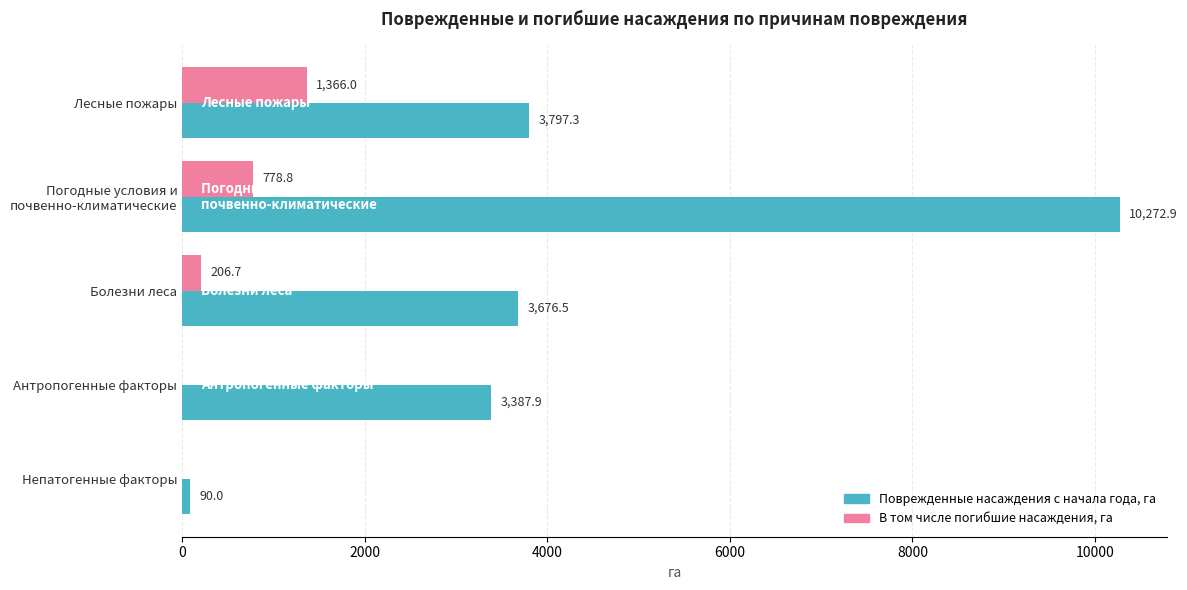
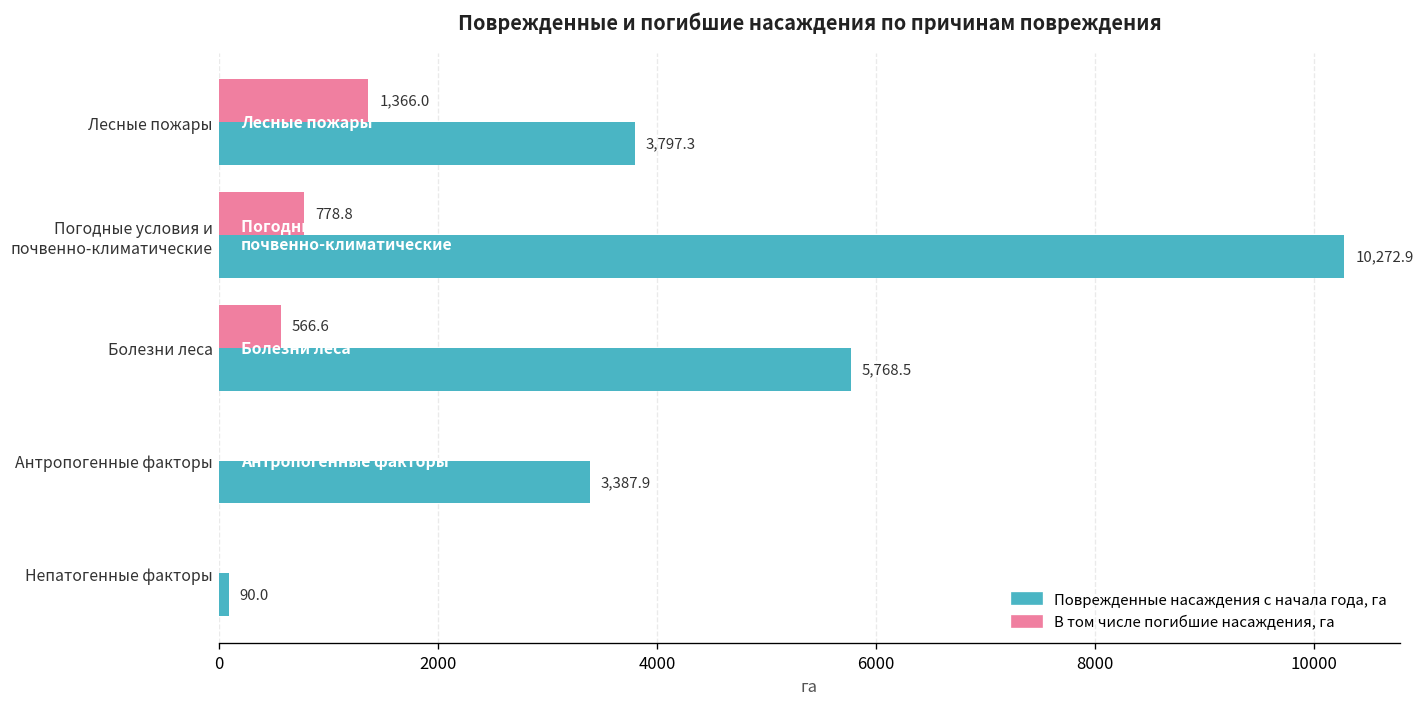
В том числе погибшие насаждения, га, Болезни леса: 206.7 -> 566.6
Поврежденные насаждения с начала года, га, Болезни леса: 3,676.5 -> 5,768.5
